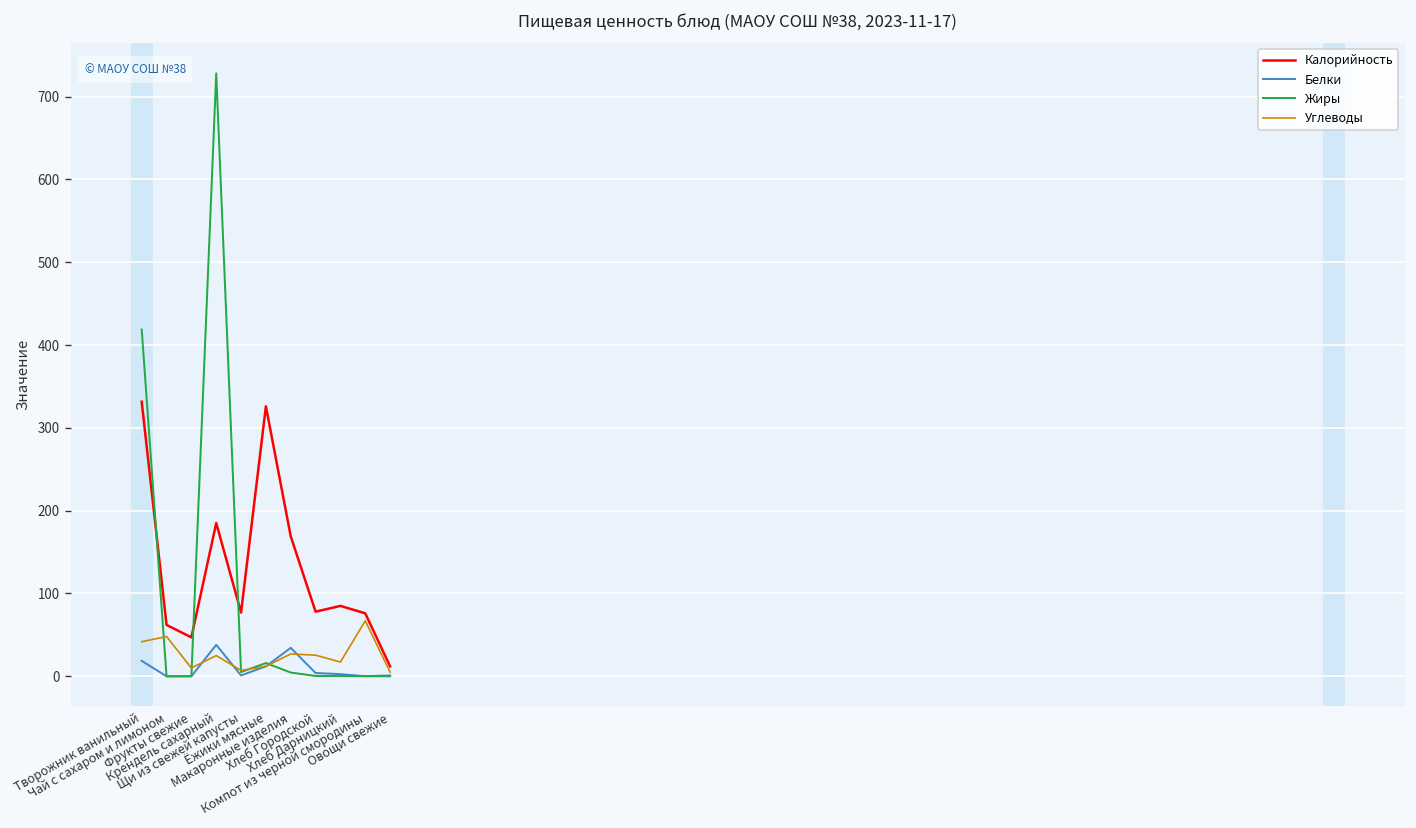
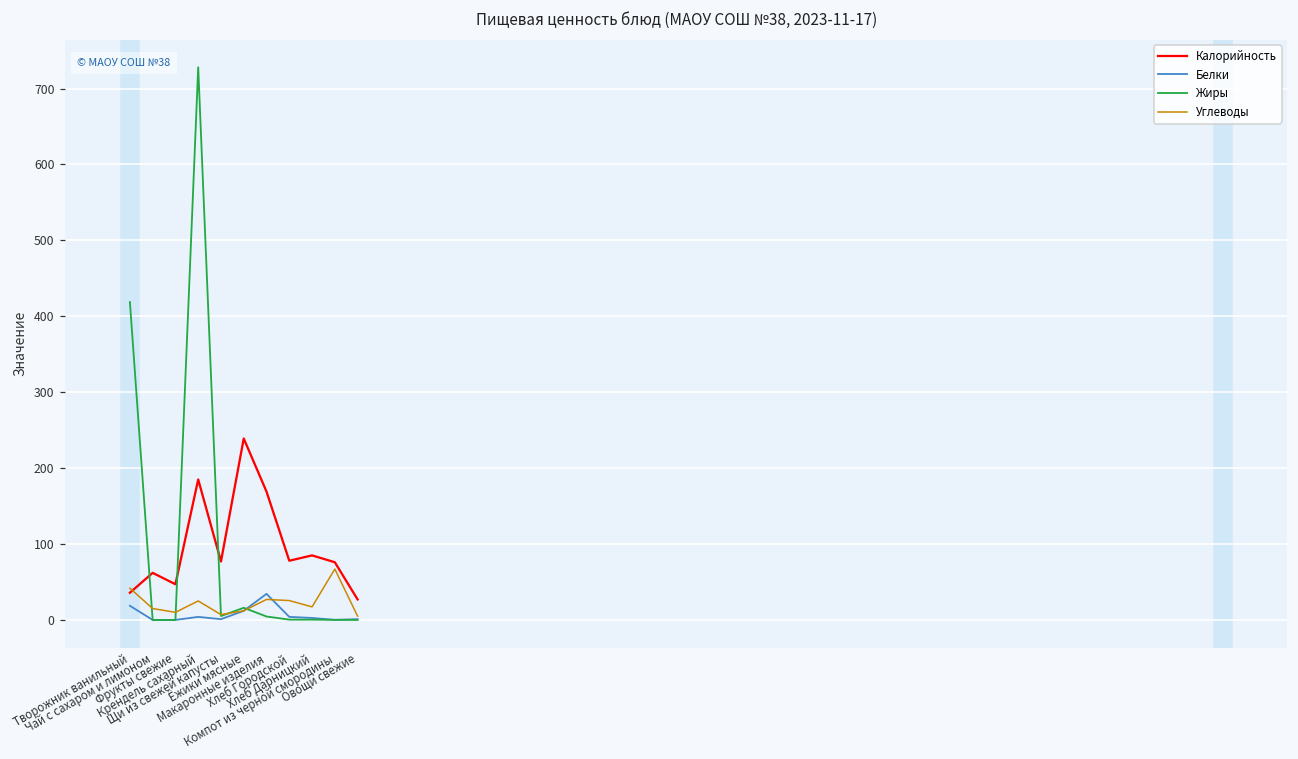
Калорийность, Творожник ванильный: 330 -> 40
Углеводы, Чай с сахаром и лимоном: 50 -> 20
Белки, Крендель сахарный: 40 -> 0
Калорийность, Ёжики мясные: 330 -> 240
Калорийность, Овощи свежие: 10 -> 30
